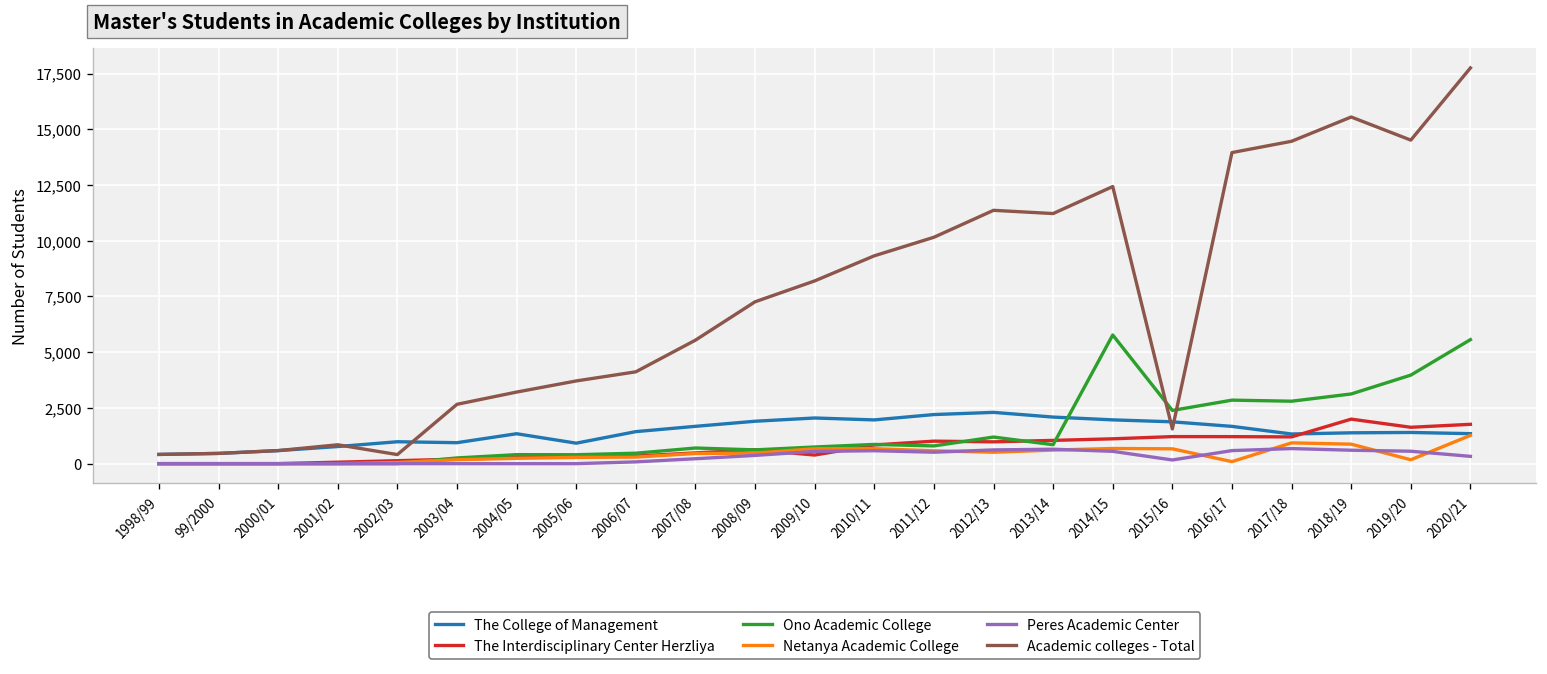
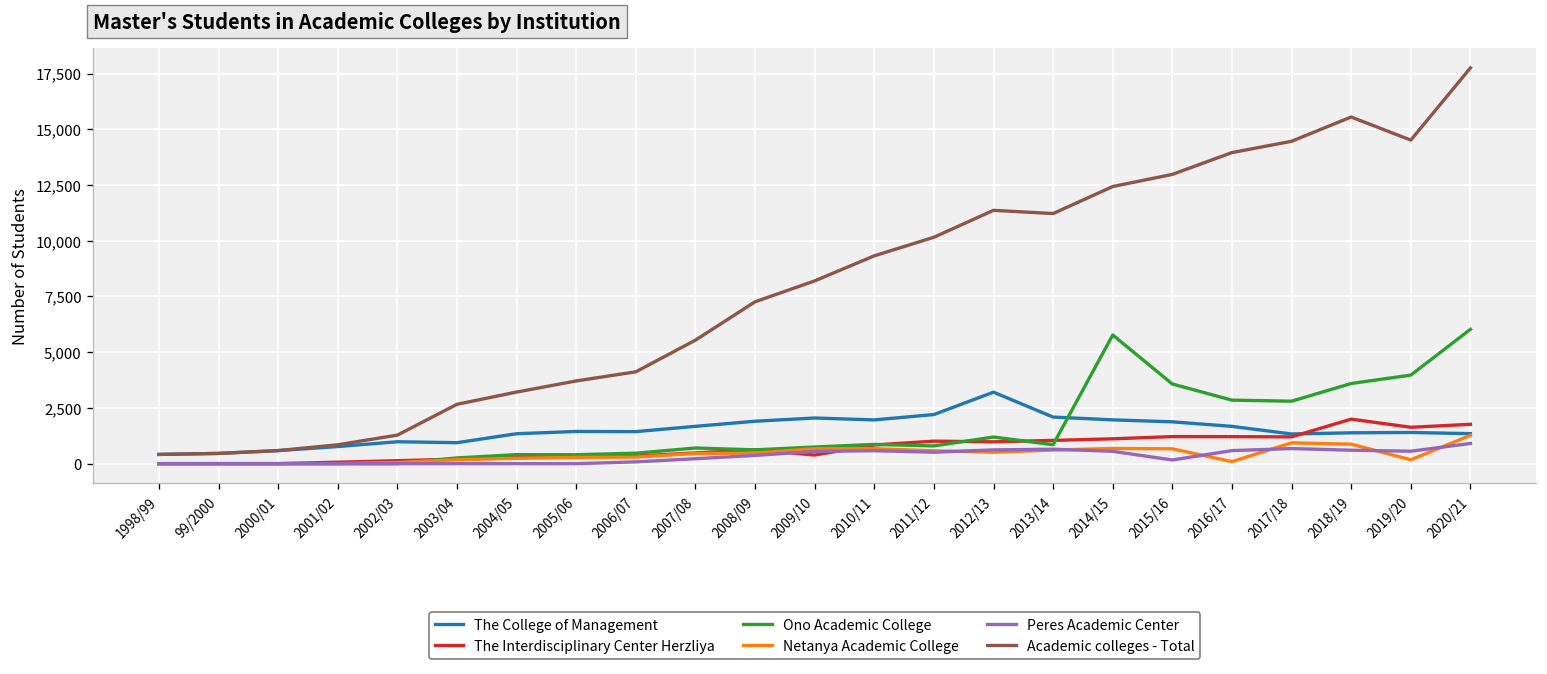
Academic colleges - Total, 2002/03: 400 -> 1,300
The College of Management, 2005/06: 900 -> 1,400
The College of Management, 2012/13: 2,300 -> 3,200
Ono Academic College, 2015/16: 2,400 -> 3,600
Academic colleges - Total, 2015/16: 1,600 -> 13,000
Ono Academic College, 2018/19: 3,100 -> 3,600
Ono Academic College, 2020/21: 5,600 -> 6,000
Peres Academic Center, 2020/21: 300 -> 900
